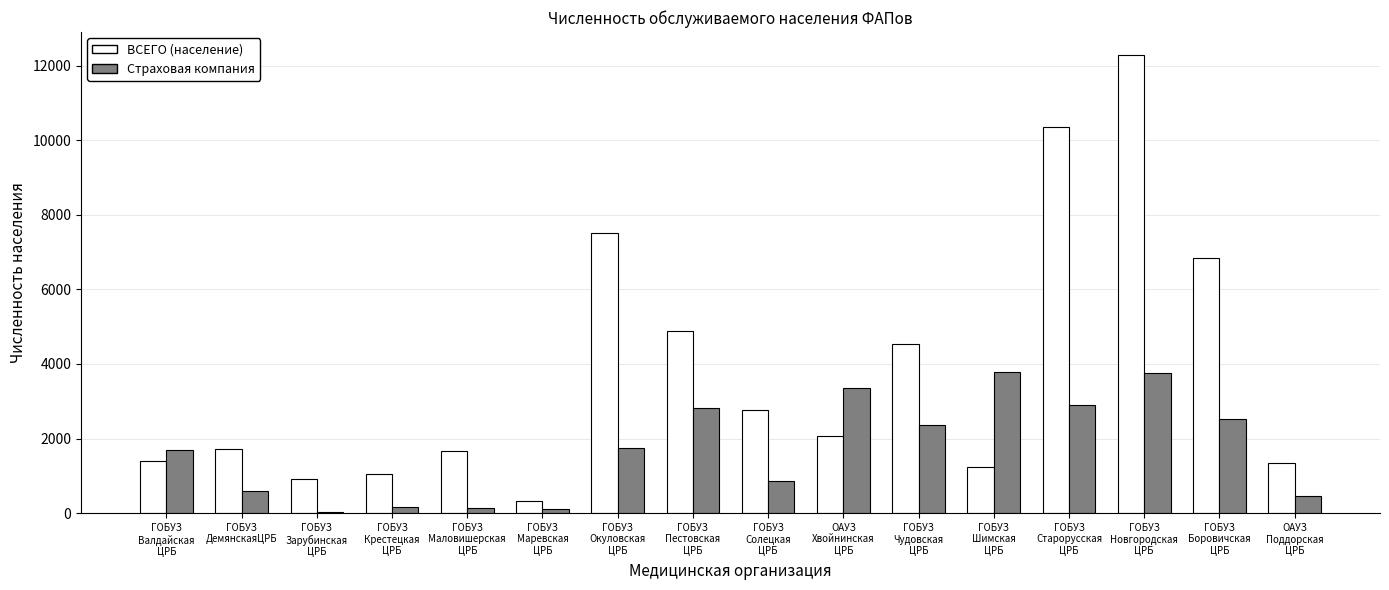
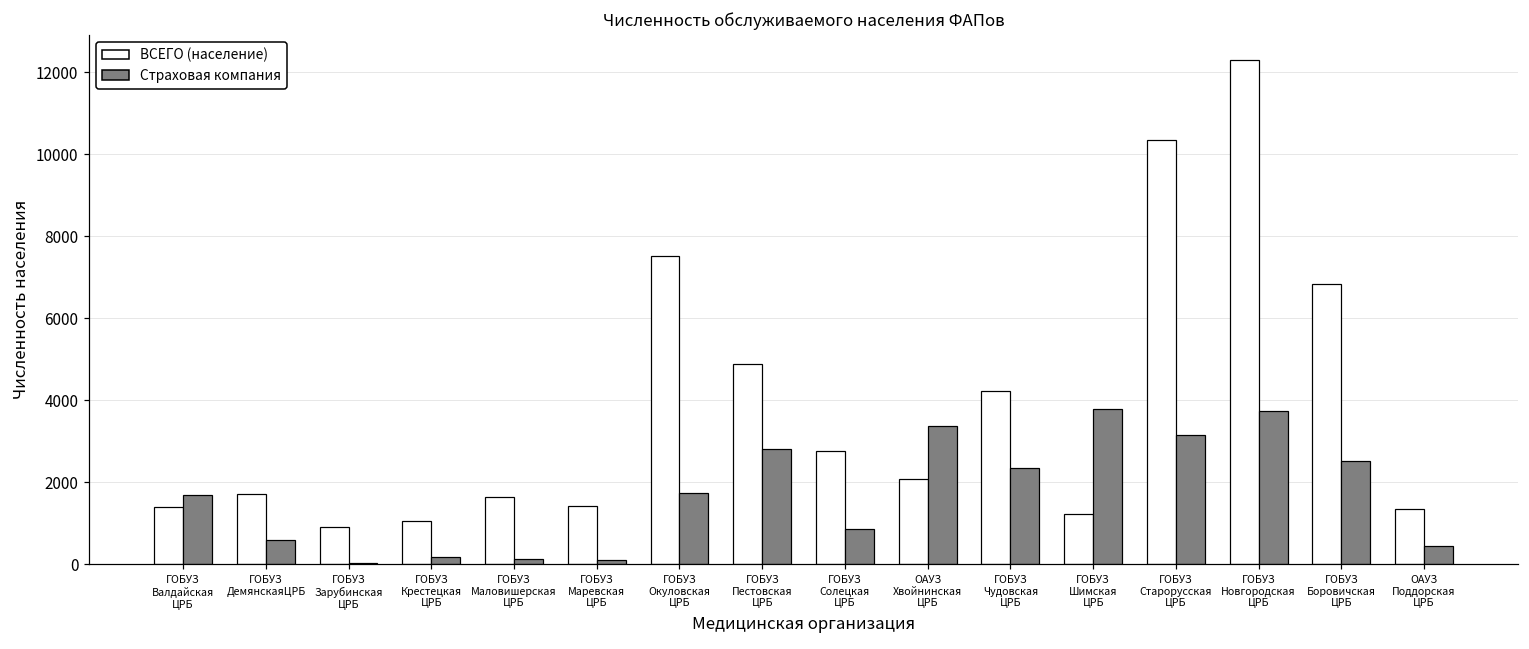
ВСЕГО (население), ГОБУЗ Маревская ЦРБ: 300 -> 1400
ВСЕГО (население), ГОБУЗ Чудовская ЦРБ: 4500 -> 4200
Страховая компания, ГОБУЗ Старорусская ЦРБ: 2900 -> 3200
